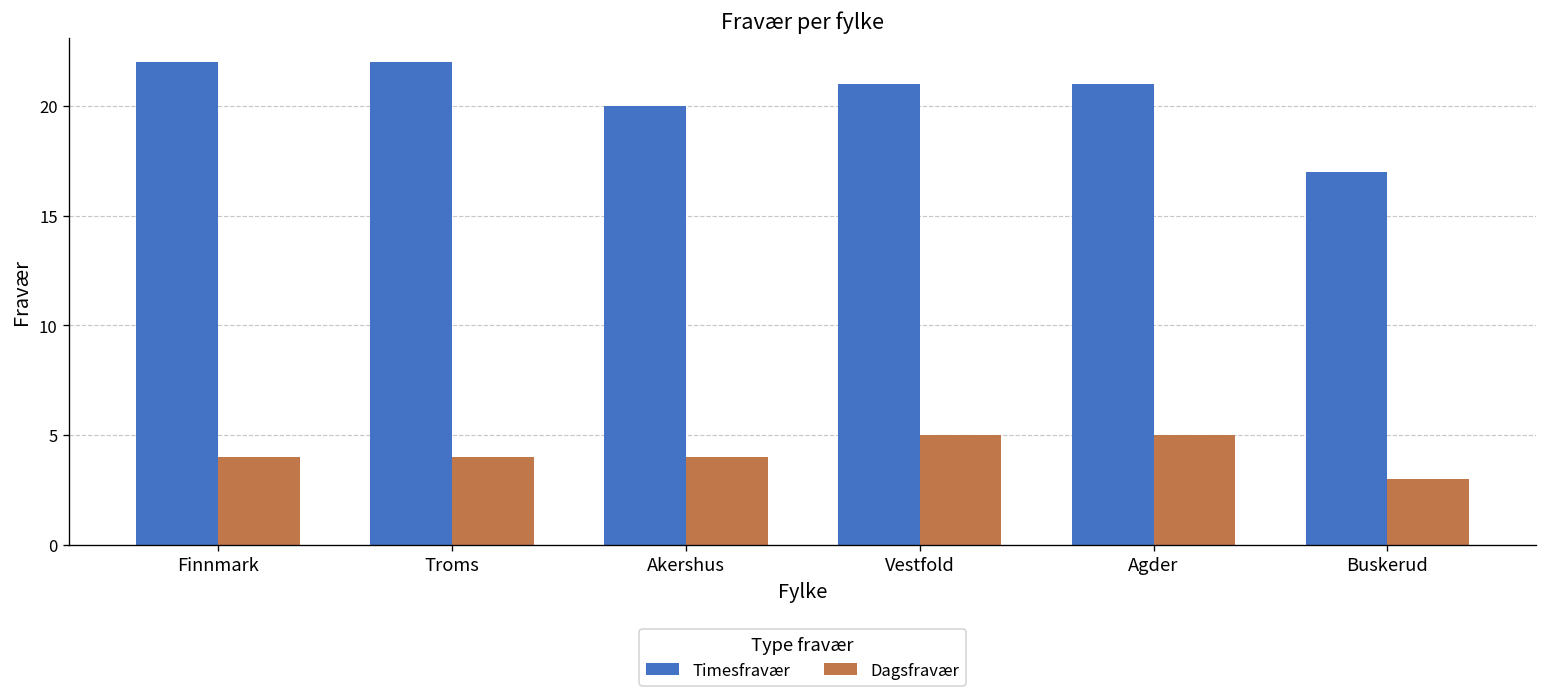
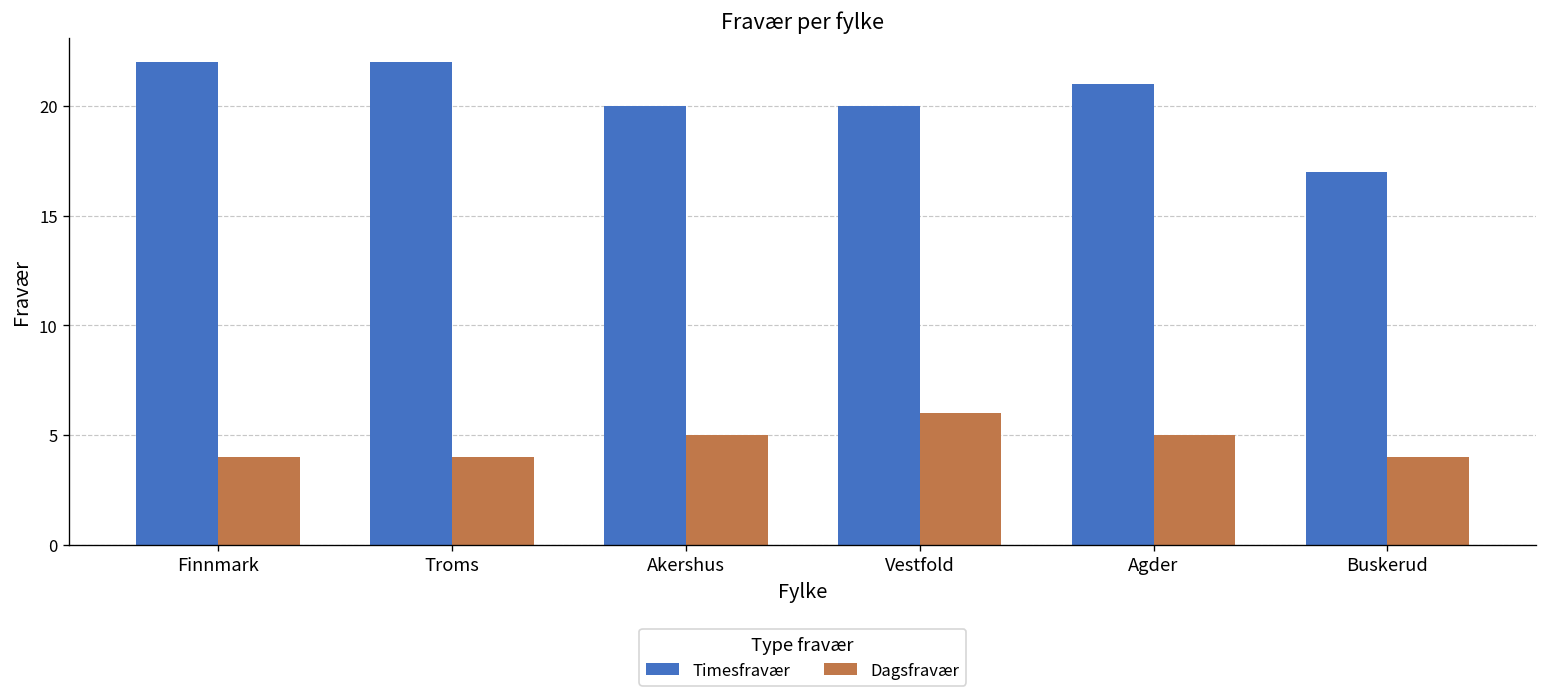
Dagsfravær, Akershus: 4 -> 5
Timesfravær, Vestfold: 21 -> 20
Dagsfravær, Vestfold: 5 -> 6
Dagsfravær, Buskerud: 3 -> 4
